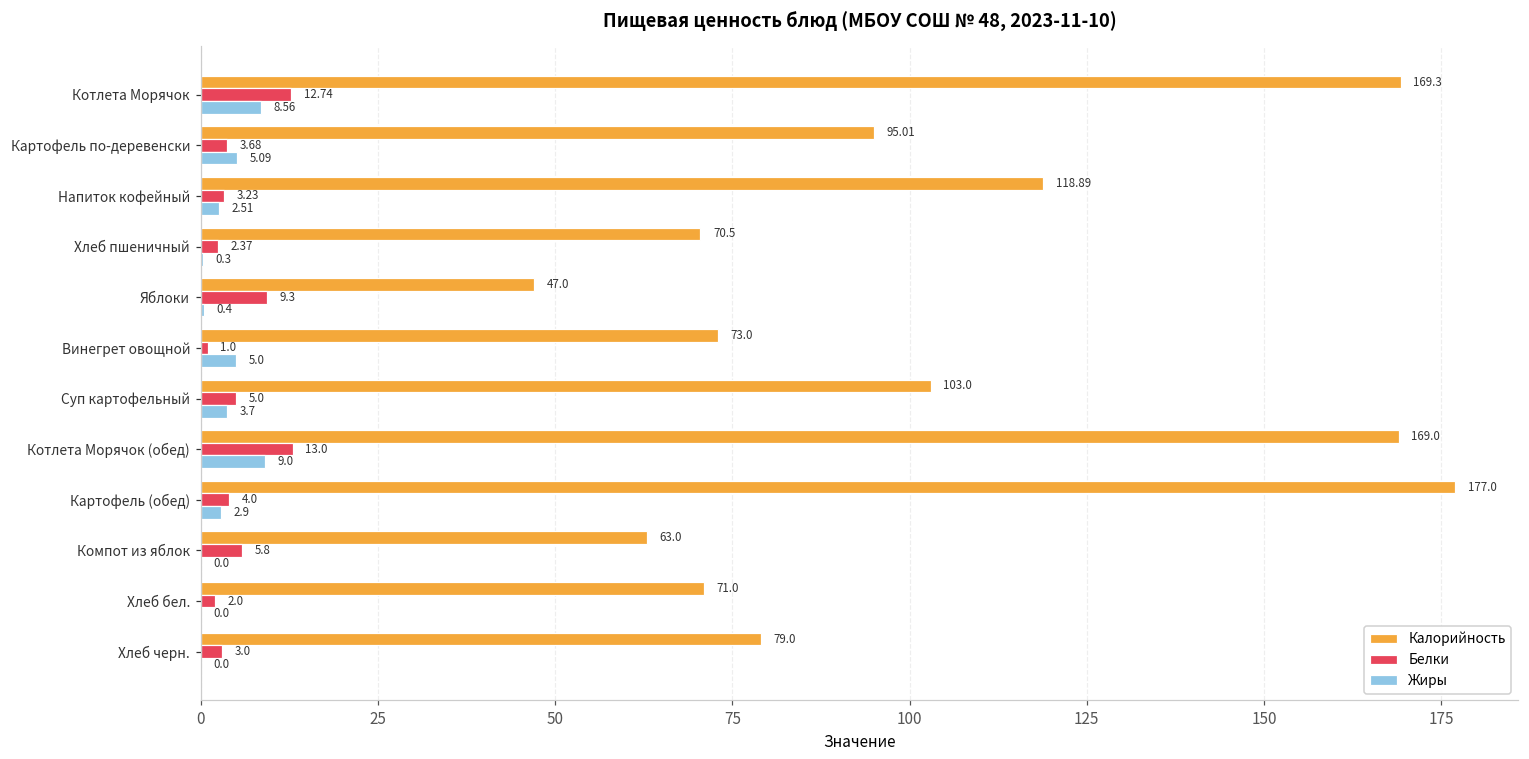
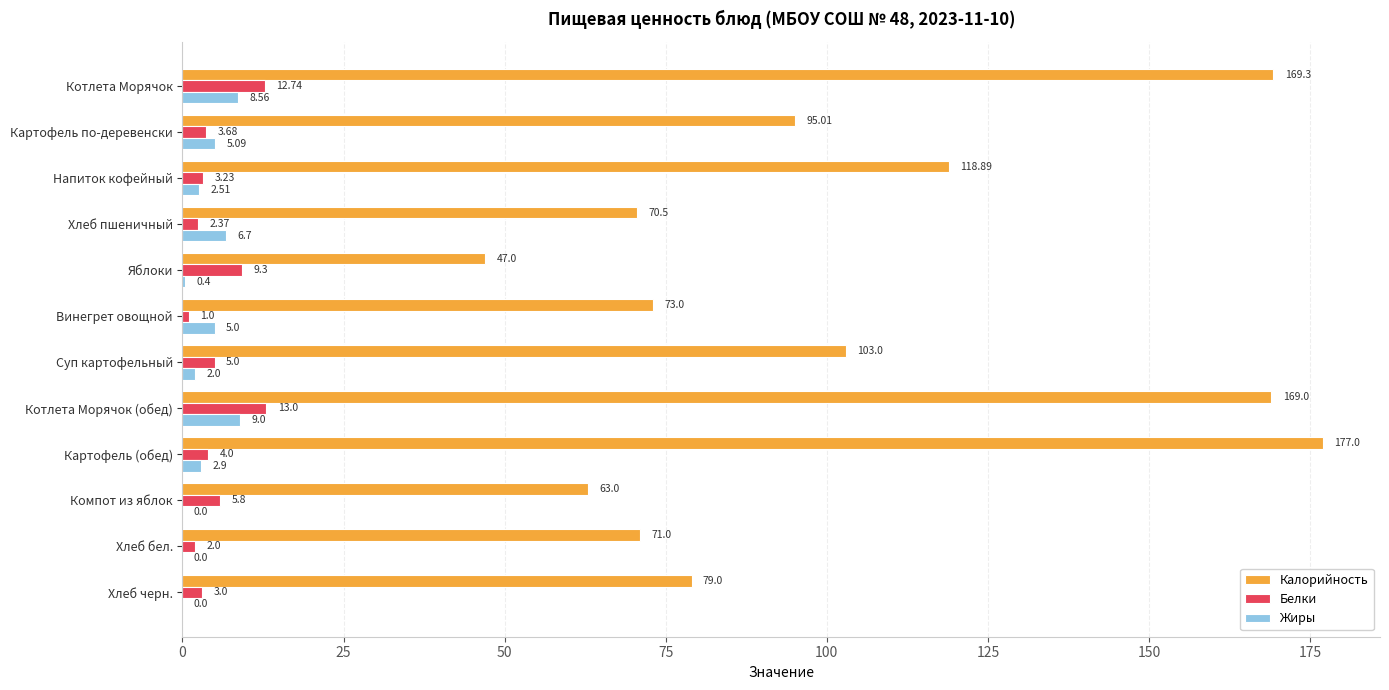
Жиры, Хлеб пшеничный: 0.3 -> 6.7
Жиры, Суп картофельный: 3.7 -> 2.0
